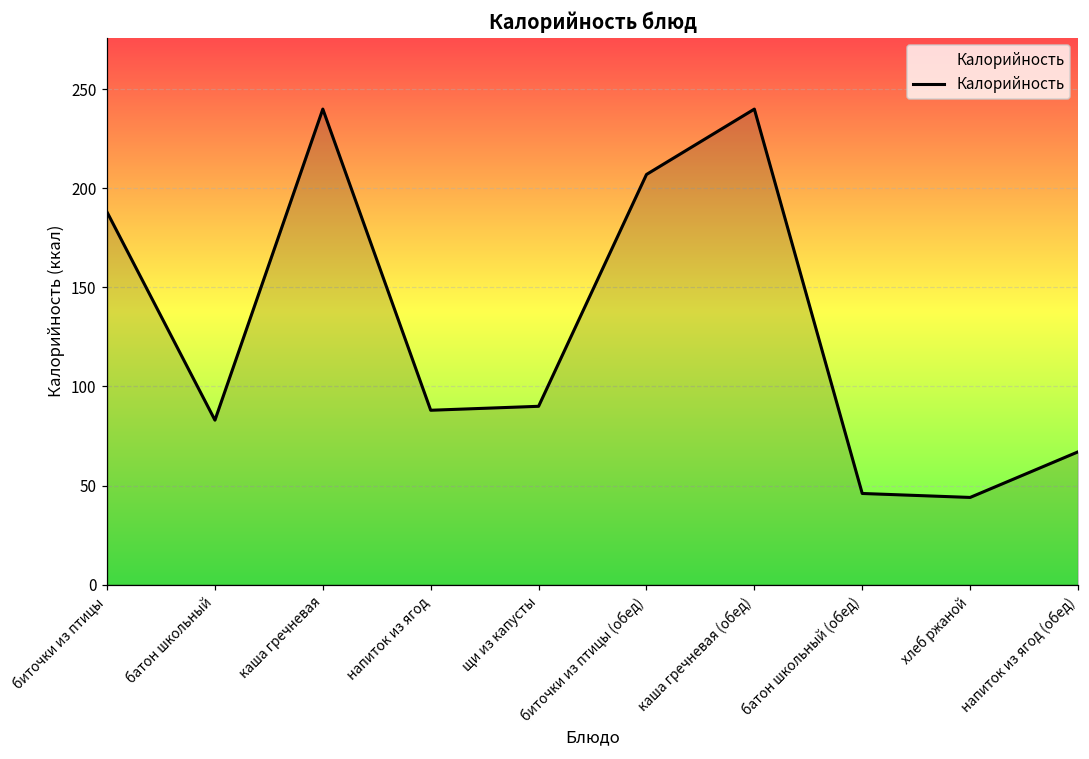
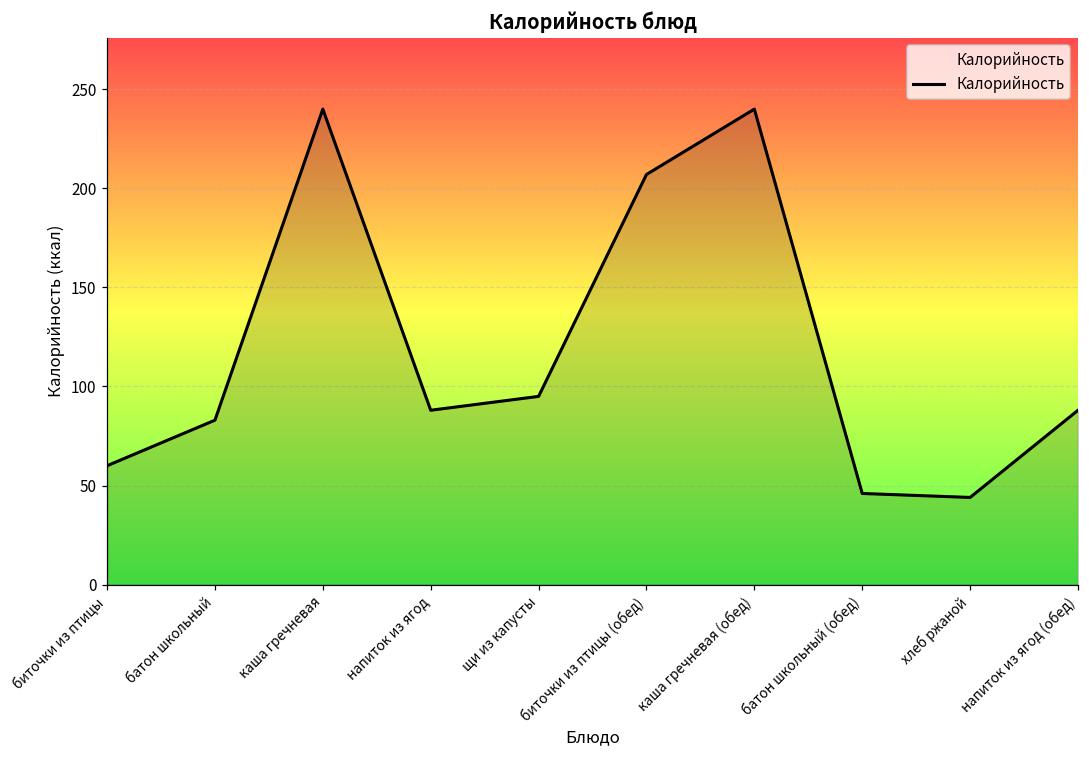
биточки из птицы: 188 -> 60
щи из капусты: 90 -> 95
напиток из ягод (обед): 67 -> 88
